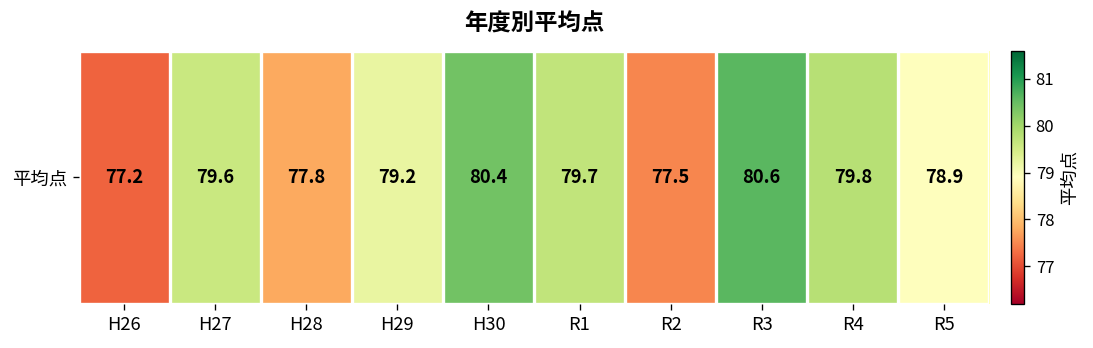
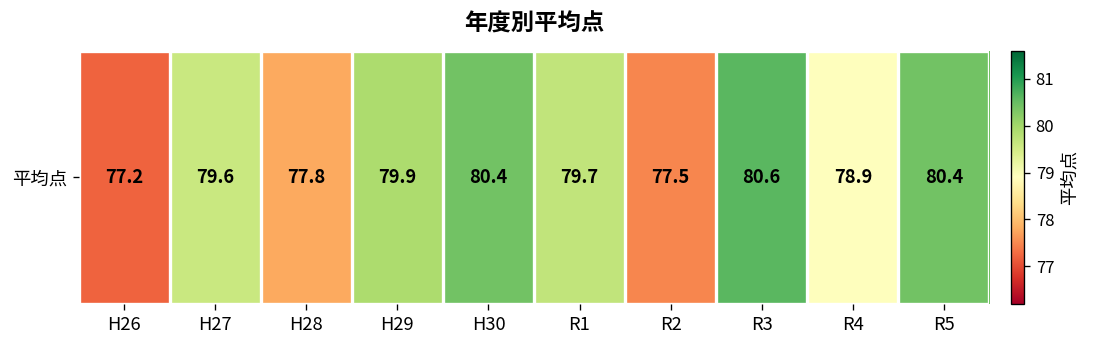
平均点, H29: 79.2 -> 79.9
平均点, R4: 79.8 -> 78.9
平均点, R5: 78.9 -> 80.4
